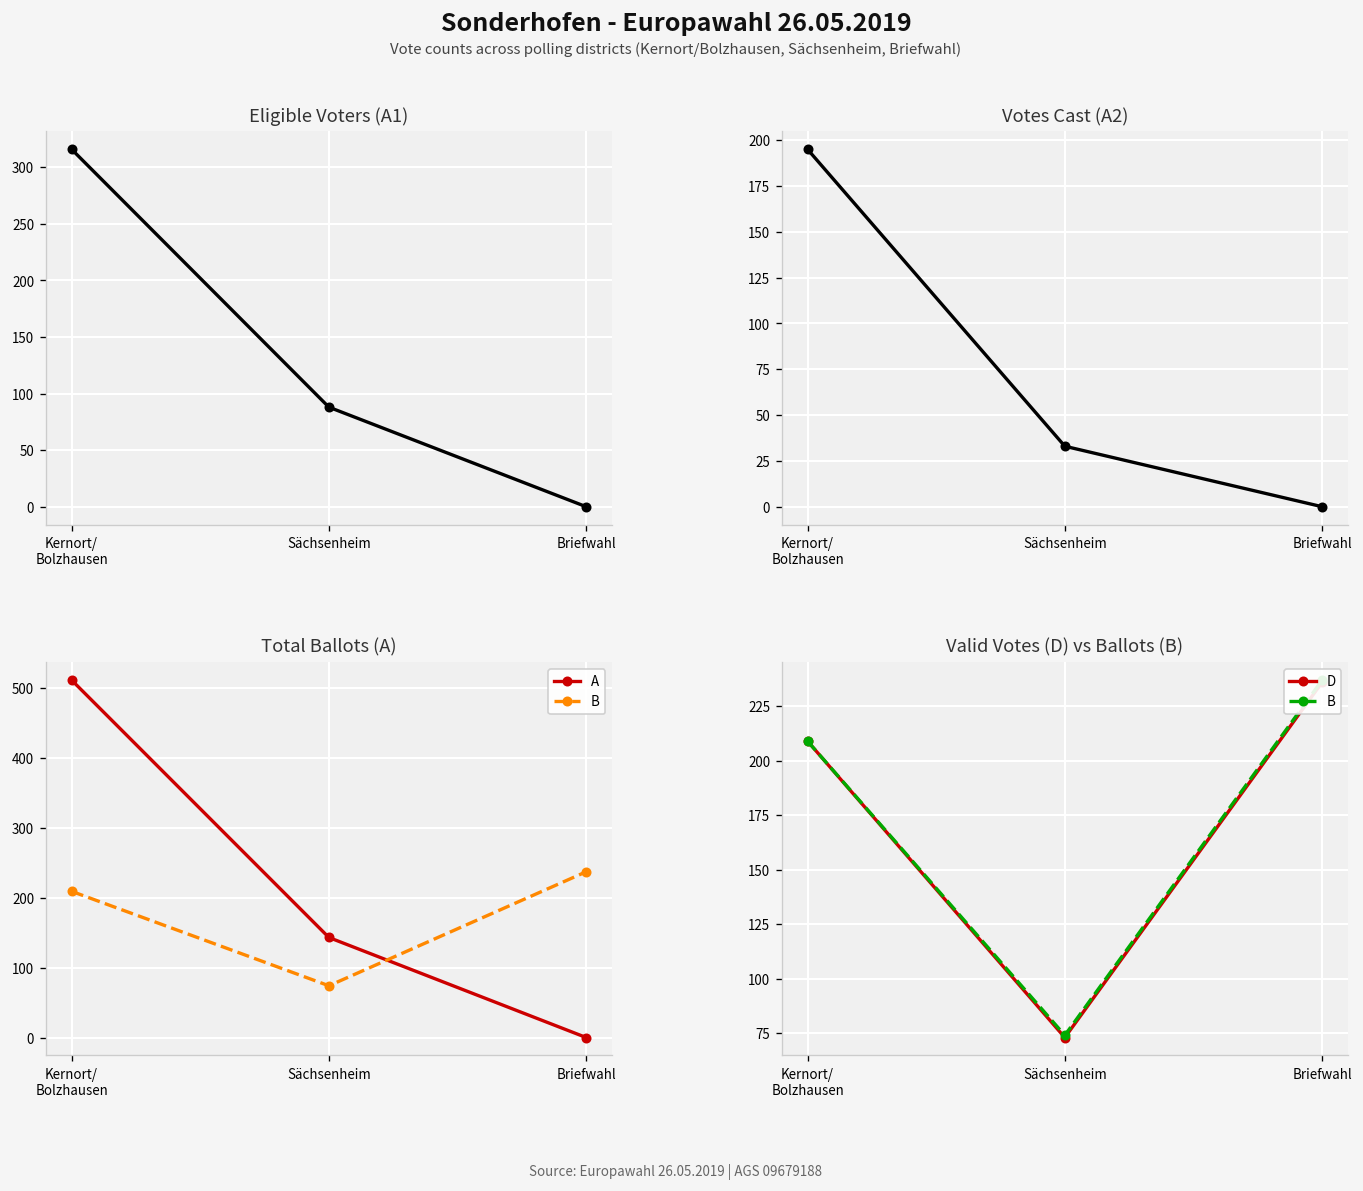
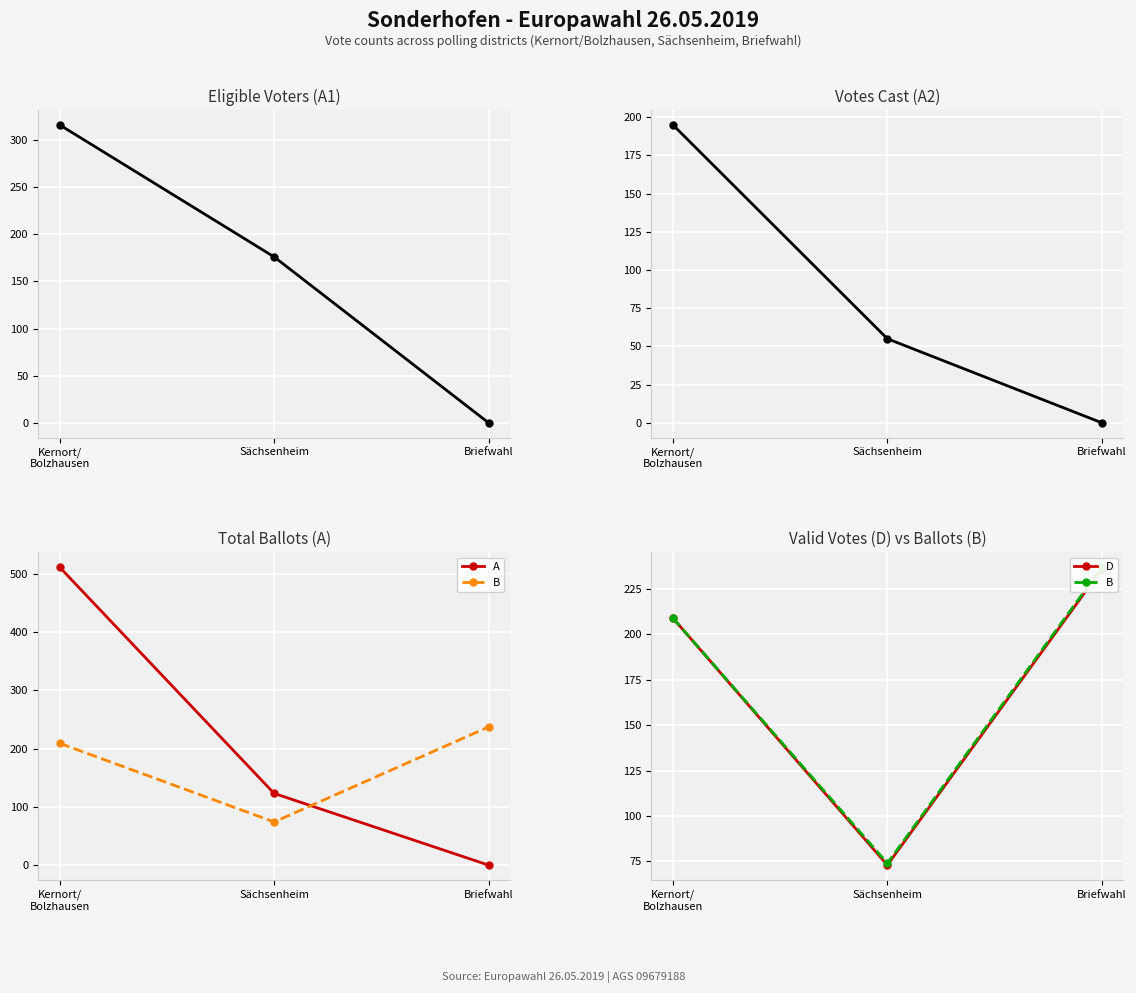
Eligible Voters (A1), Sächsenheim: 90 -> 180
Votes Cast (A2), Sächsenheim: 33 -> 55
Total Ballots (A), A, Sächsenheim: 140 -> 120
